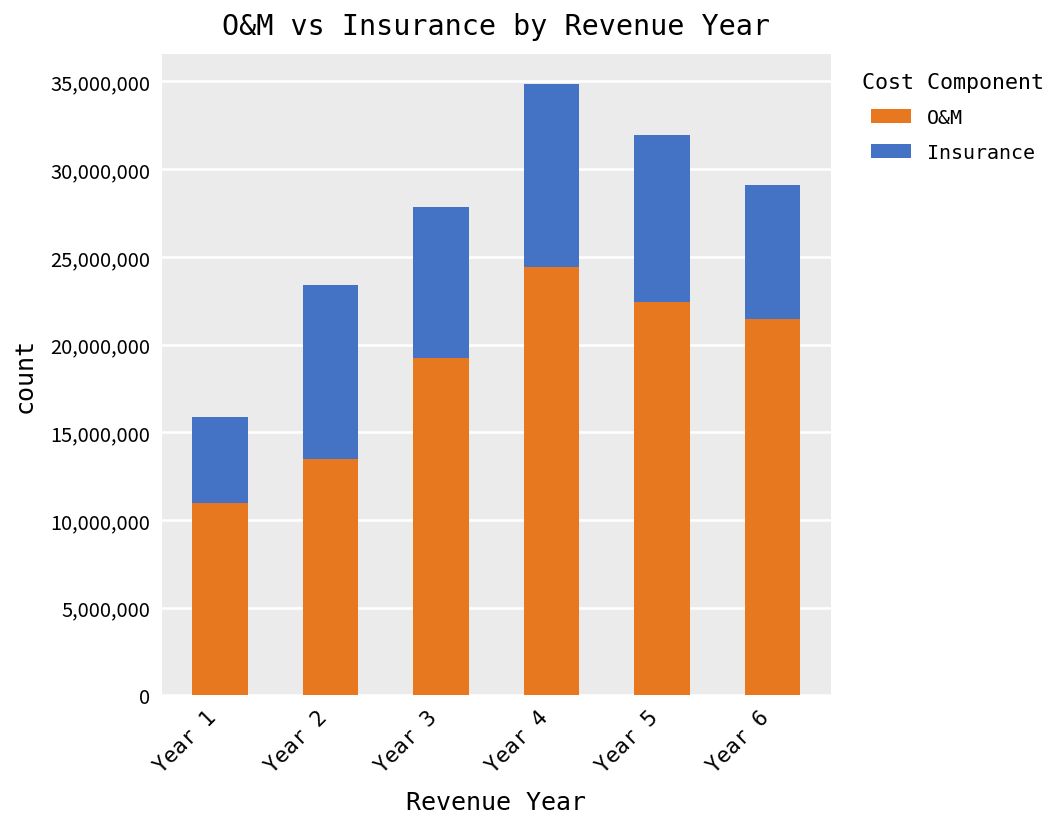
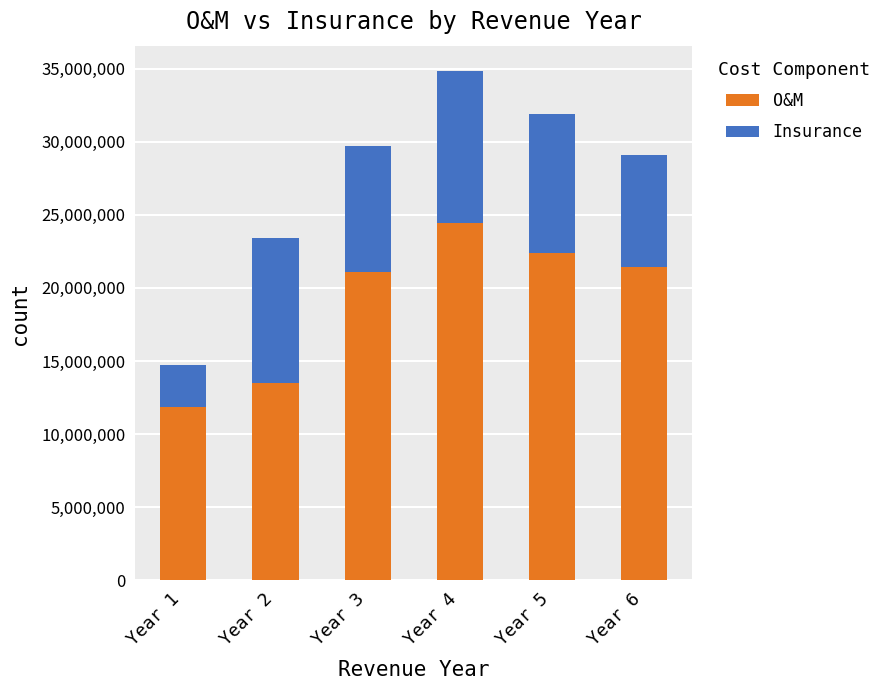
O&M, Year 1: 11,000,000 -> 11,900,000
Insurance, Year 1: 4,900,000 -> 2,900,000
O&M, Year 3: 19,200,000 -> 21,100,000
